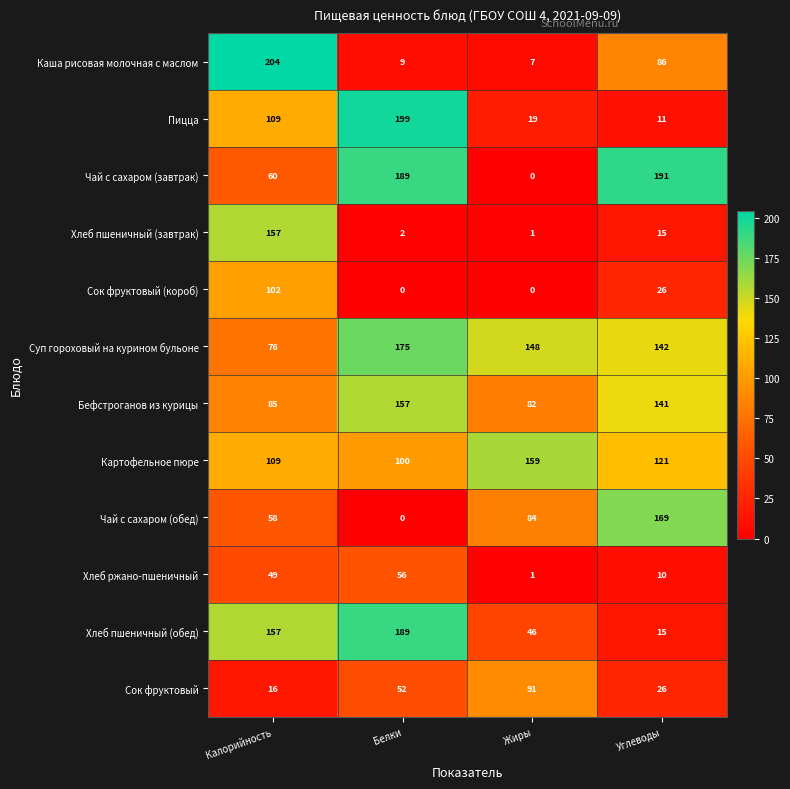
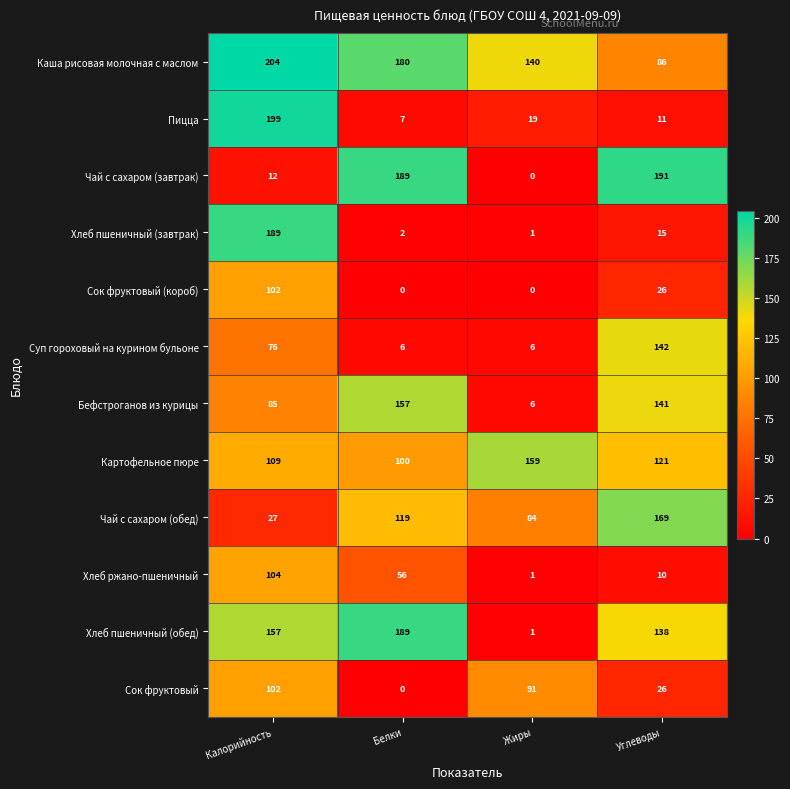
Каша рисовая молочная с маслом, Белки: 9 -> 180
Каша рисовая молочная с маслом, Жиры: 7 -> 140
Пицца, Калорийность: 109 -> 199
Пицца, Белки: 199 -> 7
Чай с сахаром (завтрак), Калорийность: 60 -> 12
Хлеб пшеничный (завтрак), Калорийность: 157 -> 189
Суп гороховый на курином бульоне, Белки: 175 -> 6
Суп гороховый на курином бульоне, Жиры: 148 -> 6
Бефстроганов из курицы, Жиры: 82 -> 6
Чай с сахаром (обед), Калорийность: 58 -> 27
Чай с сахаром (обед), Белки: 0 -> 119
Хлеб ржано-пшеничный, Калорийность: 49 -> 104
Хлеб пшеничный (обед), Жиры: 46 -> 1
Хлеб пшеничный (обед), Углеводы: 15 -> 138
Сок фруктовый, Калорийность: 16 -> 102
Сок фруктовый, Белки: 52 -> 0
